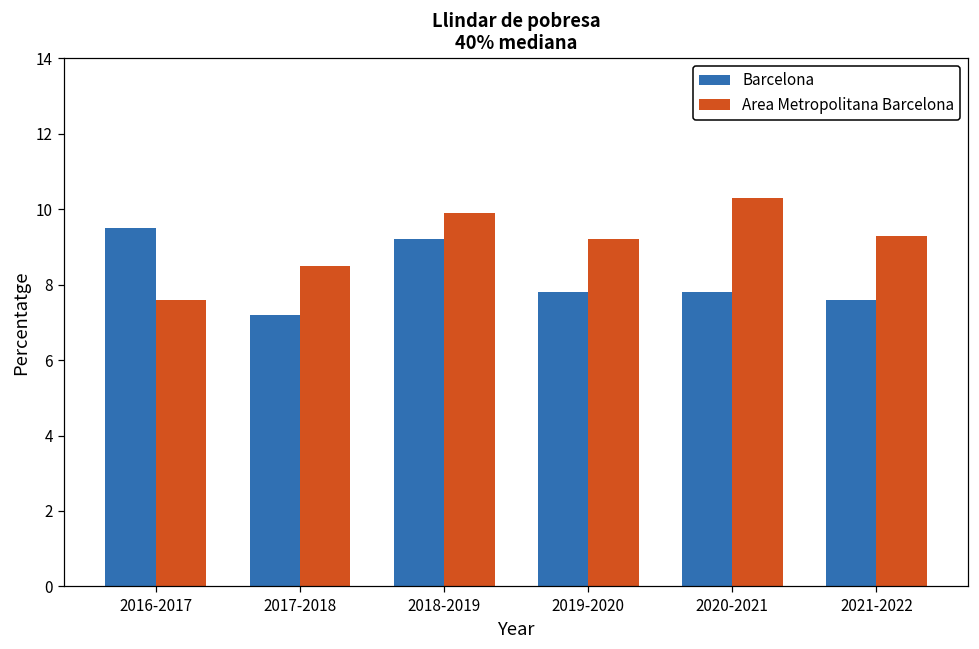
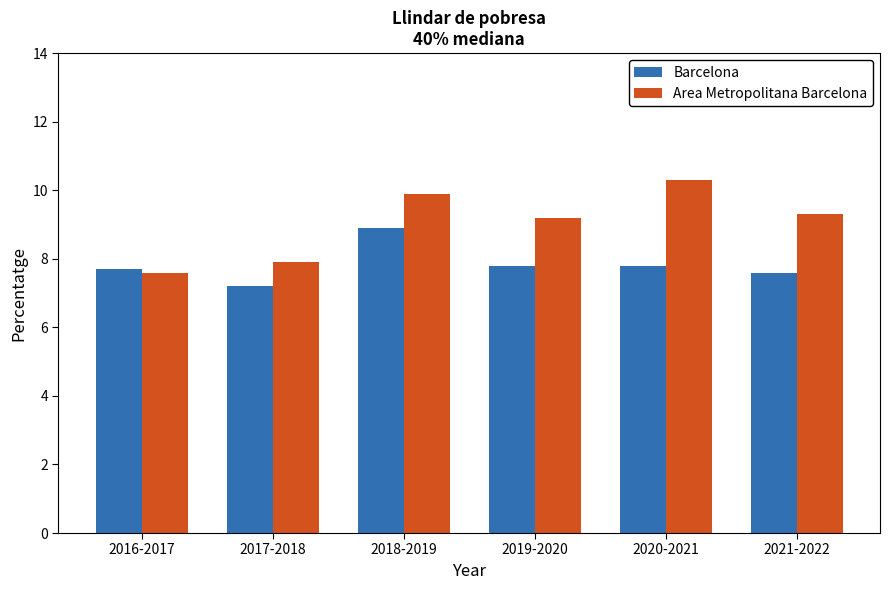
Barcelona, 2016-2017: 9.5 -> 7.7
Area Metropolitana Barcelona, 2017-2018: 8.5 -> 7.9
Barcelona, 2018-2019: 9.2 -> 8.9
